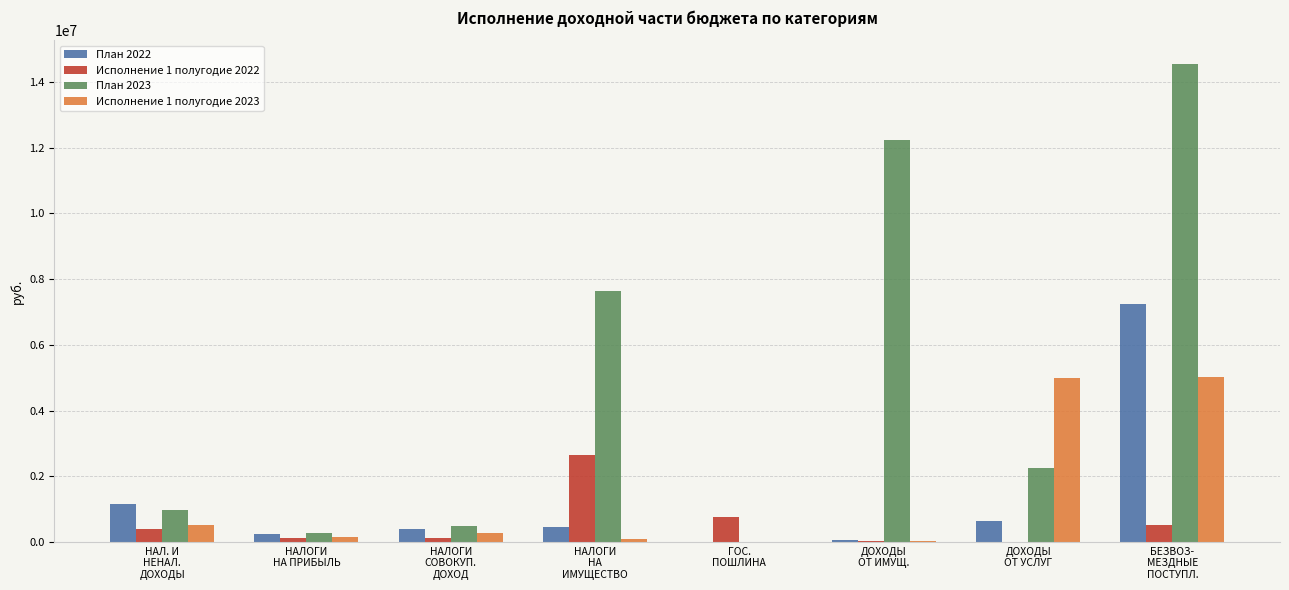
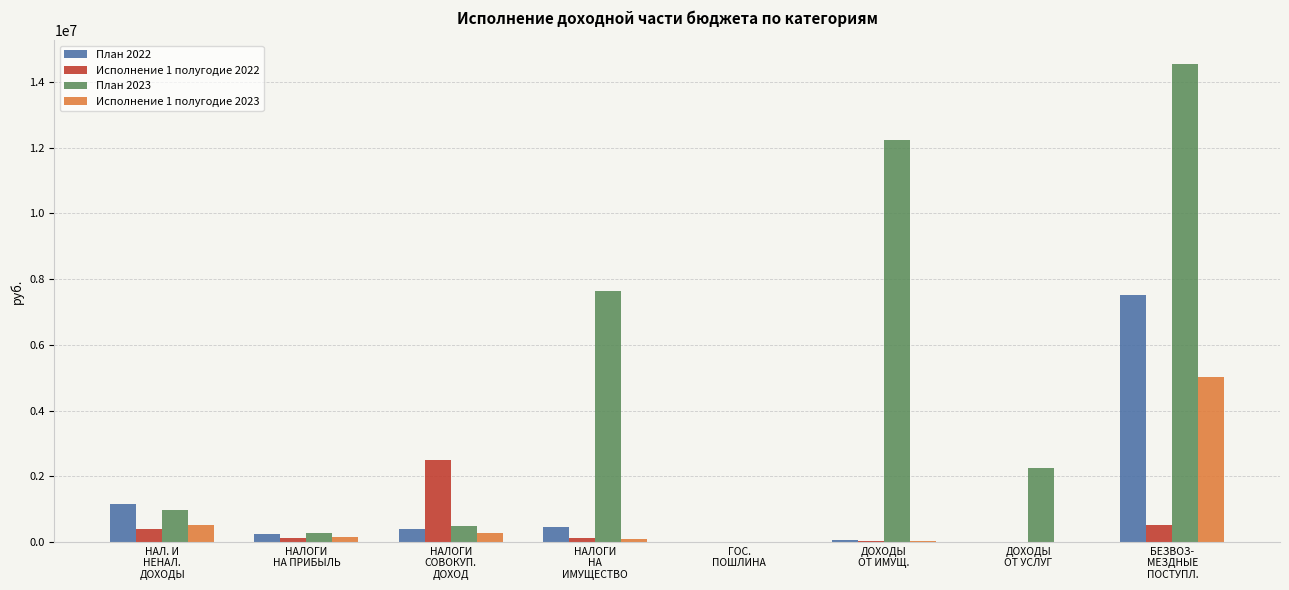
Исполнение 1 полугодие 2022, НАЛОГИ СОВОКУП. ДОХОД: 100000 -> 2500000
Исполнение 1 полугодие 2022, НАЛОГИ НА ИМУЩЕСТВО: 2600000 -> 100000
Исполнение 1 полугодие 2022, ГОС. ПОШЛИНА: 800000 -> 0
План 2022, ДОХОДЫ ОТ УСЛУГ: 600000 -> 0
Исполнение 1 полугодие 2023, ДОХОДЫ ОТ УСЛУГ: 5000000 -> 0
План 2022, БЕЗВОЗ- МЕЗДНЫЕ ПОСТУПЛ.: 7200000 -> 7500000
